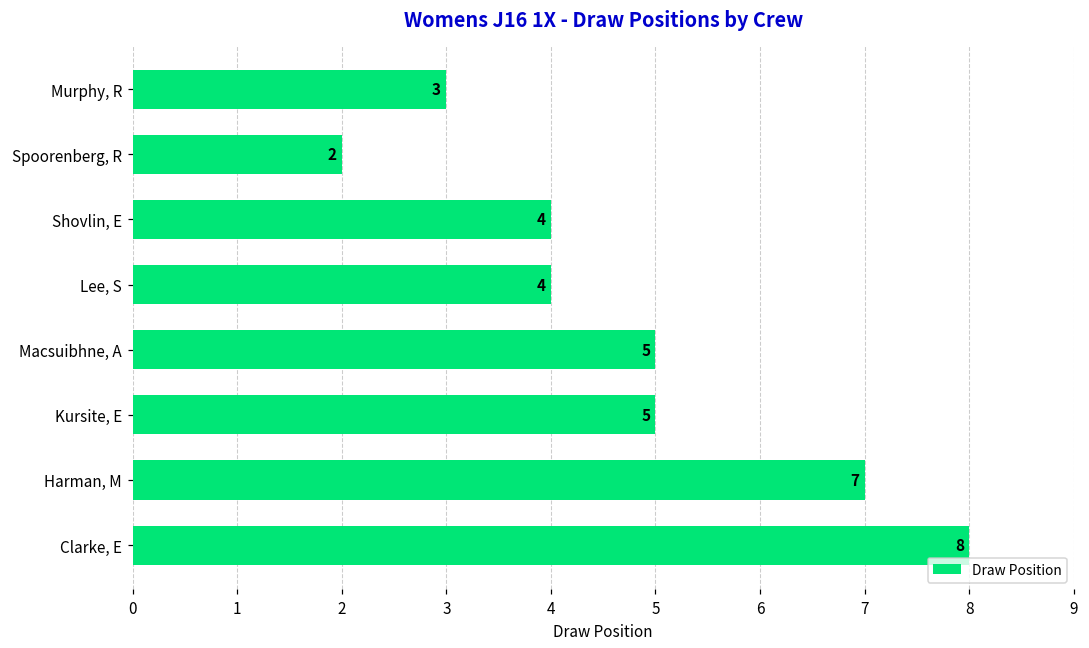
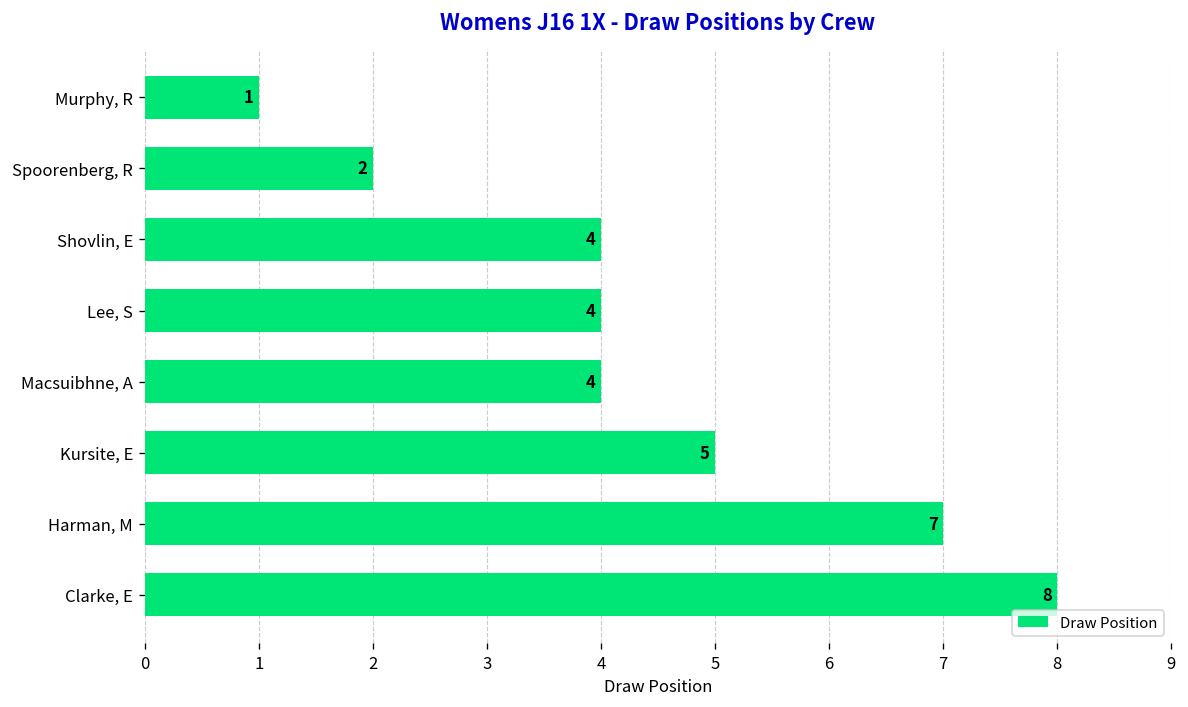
Murphy, R: 3 -> 1
Macsuibhne, A: 5 -> 4
